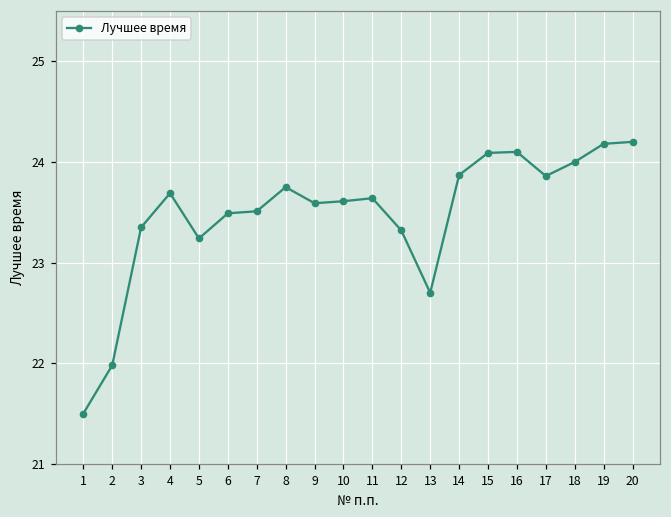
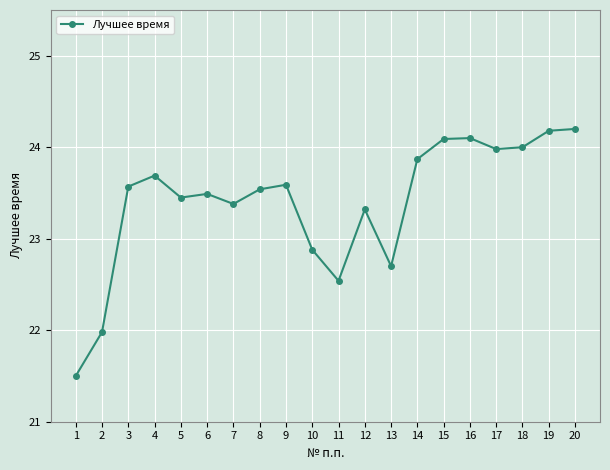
3: 23.4 -> 23.6
5: 23.2 -> 23.5
7: 23.5 -> 23.4
8: 23.8 -> 23.5
10: 23.6 -> 22.9
11: 23.6 -> 22.5
17: 23.9 -> 24.0
